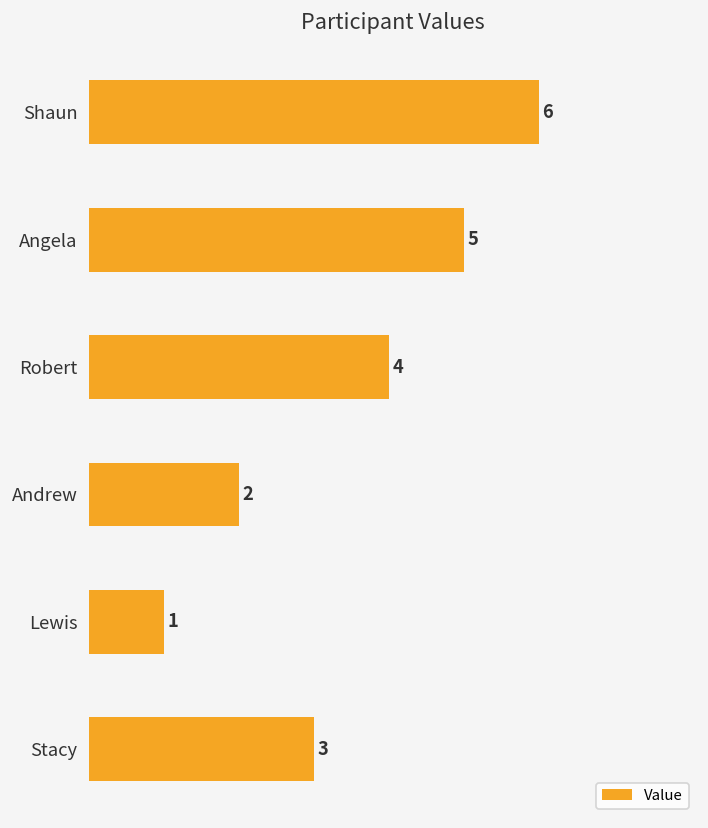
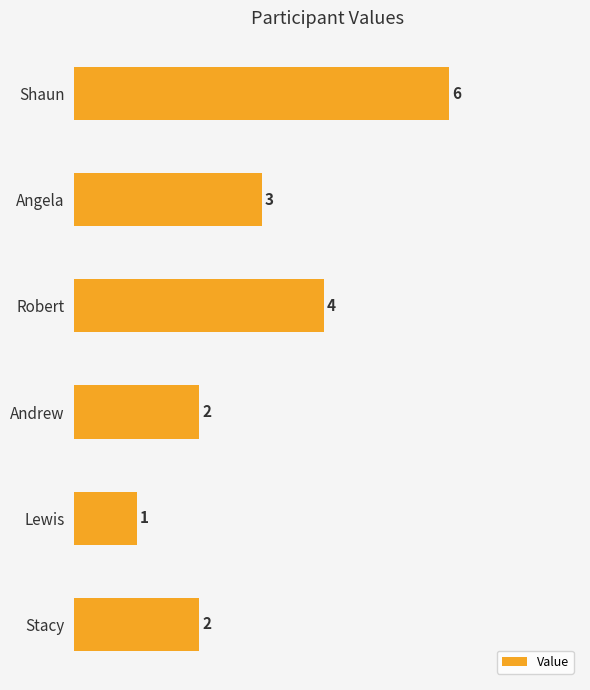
Angela: 5 -> 3
Stacy: 3 -> 2
